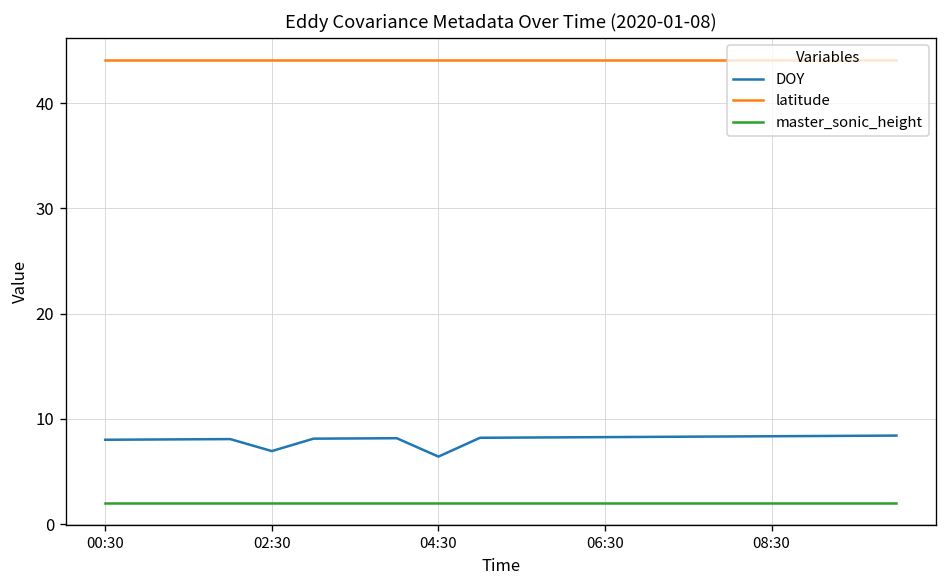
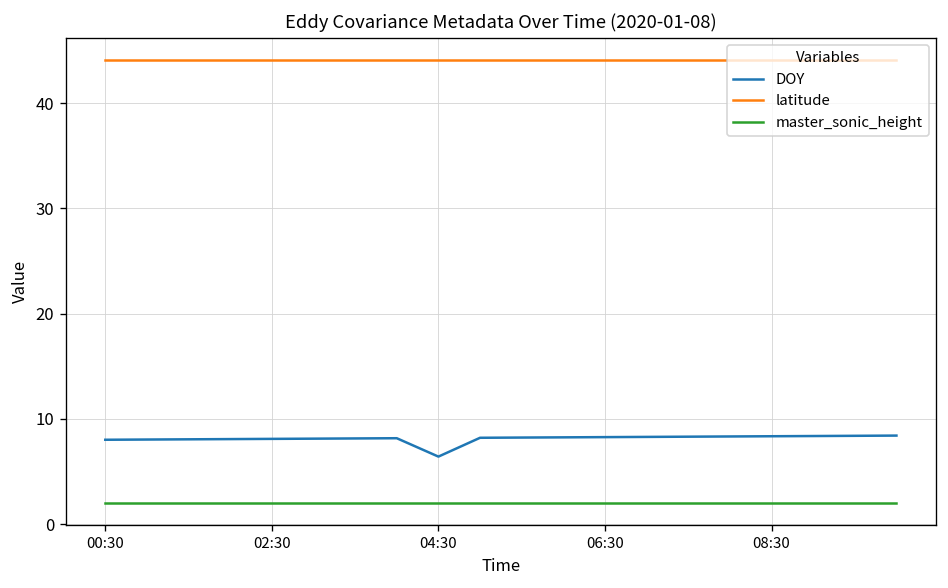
DOY, 02:30: 7 -> 8
